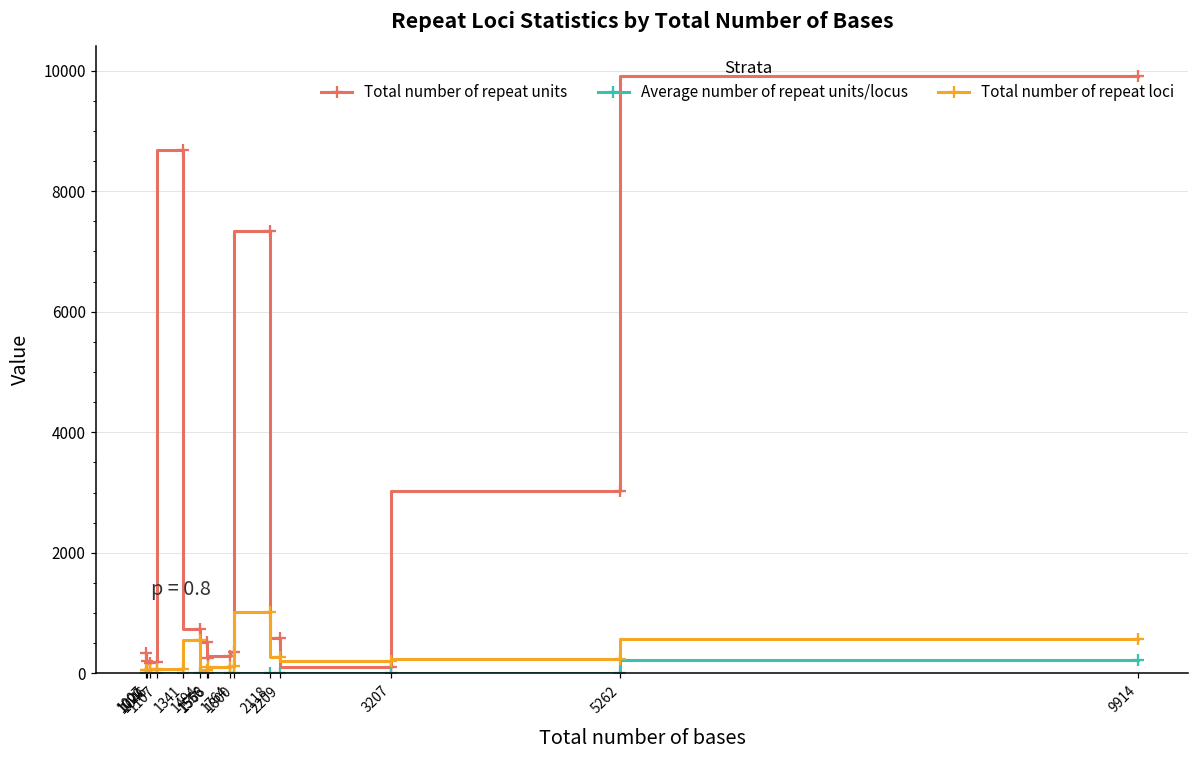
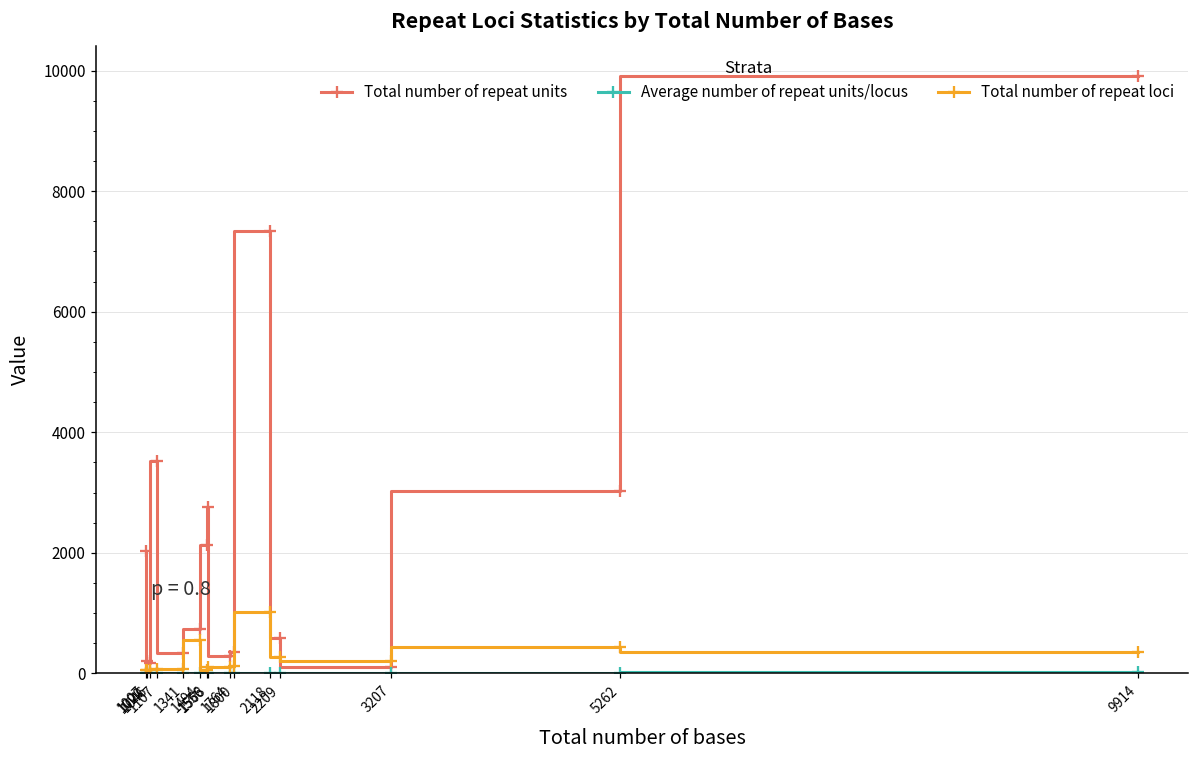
Total number of repeat units, 1007: 300 -> 2000
Total number of repeat units, 1107: 200 -> 3500
Total number of repeat units, 1341: 8700 -> 300
Total number of repeat units, 1556: 500 -> 2100
Total number of repeat units, 1568: 300 -> 2800
Total number of repeat loci, 5262: 200 -> 400
Average number of repeat units/locus, 9914: 200 -> 0
Total number of repeat loci, 9914: 600 -> 300
